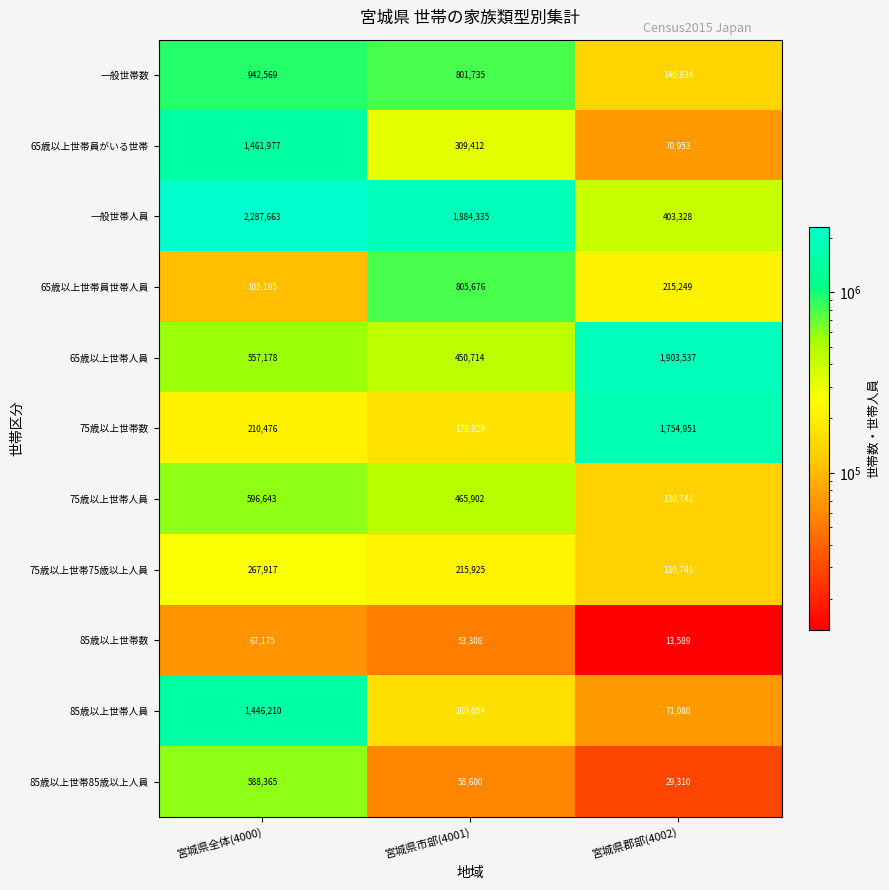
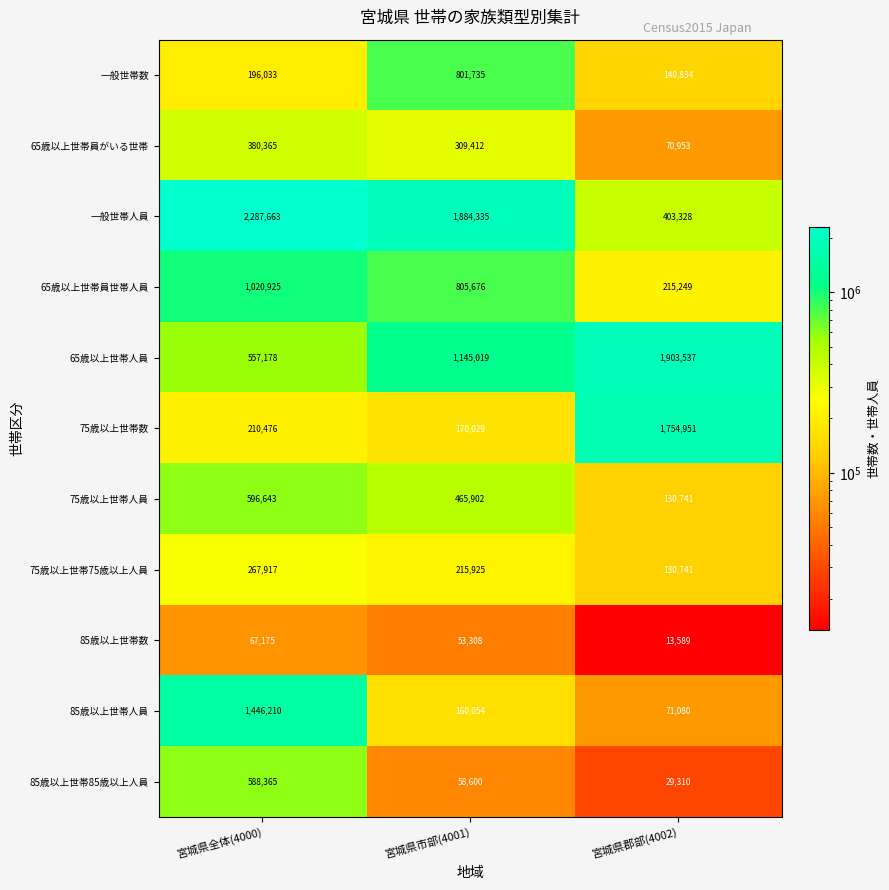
一般世帯数, 宮城県全体(4000): 942,569 -> 196,033
65歳以上世帯員がいる世帯, 宮城県全体(4000): 1,461,977 -> 380,365
65歳以上世帯員世帯人員, 宮城県全体(4000): 105,195 -> 1,020,925
65歳以上世帯人員, 宮城県市部(4001): 450,714 -> 1,145,019
